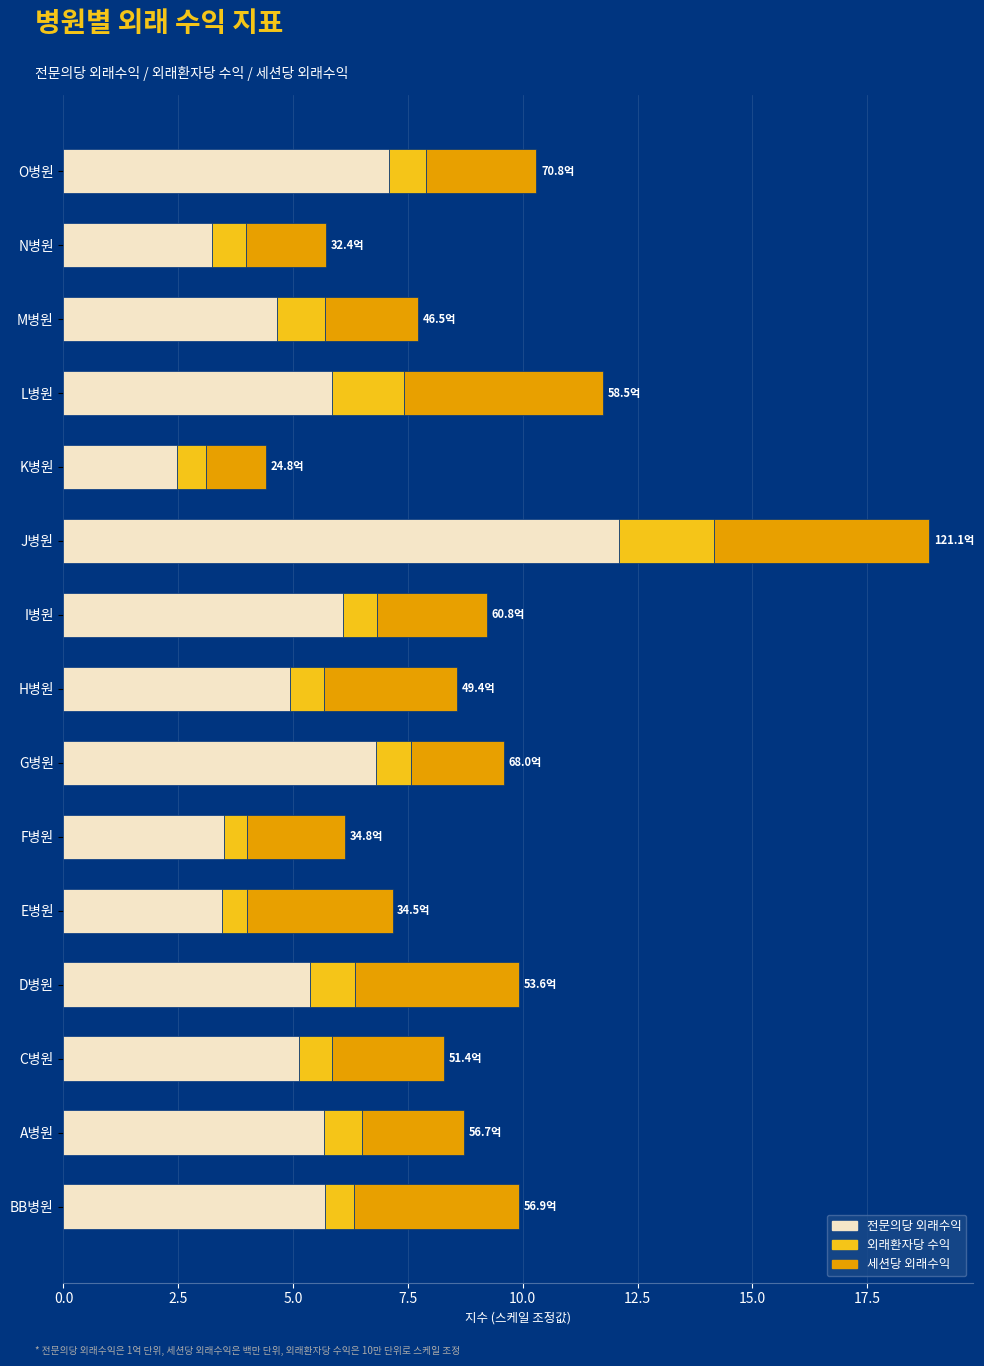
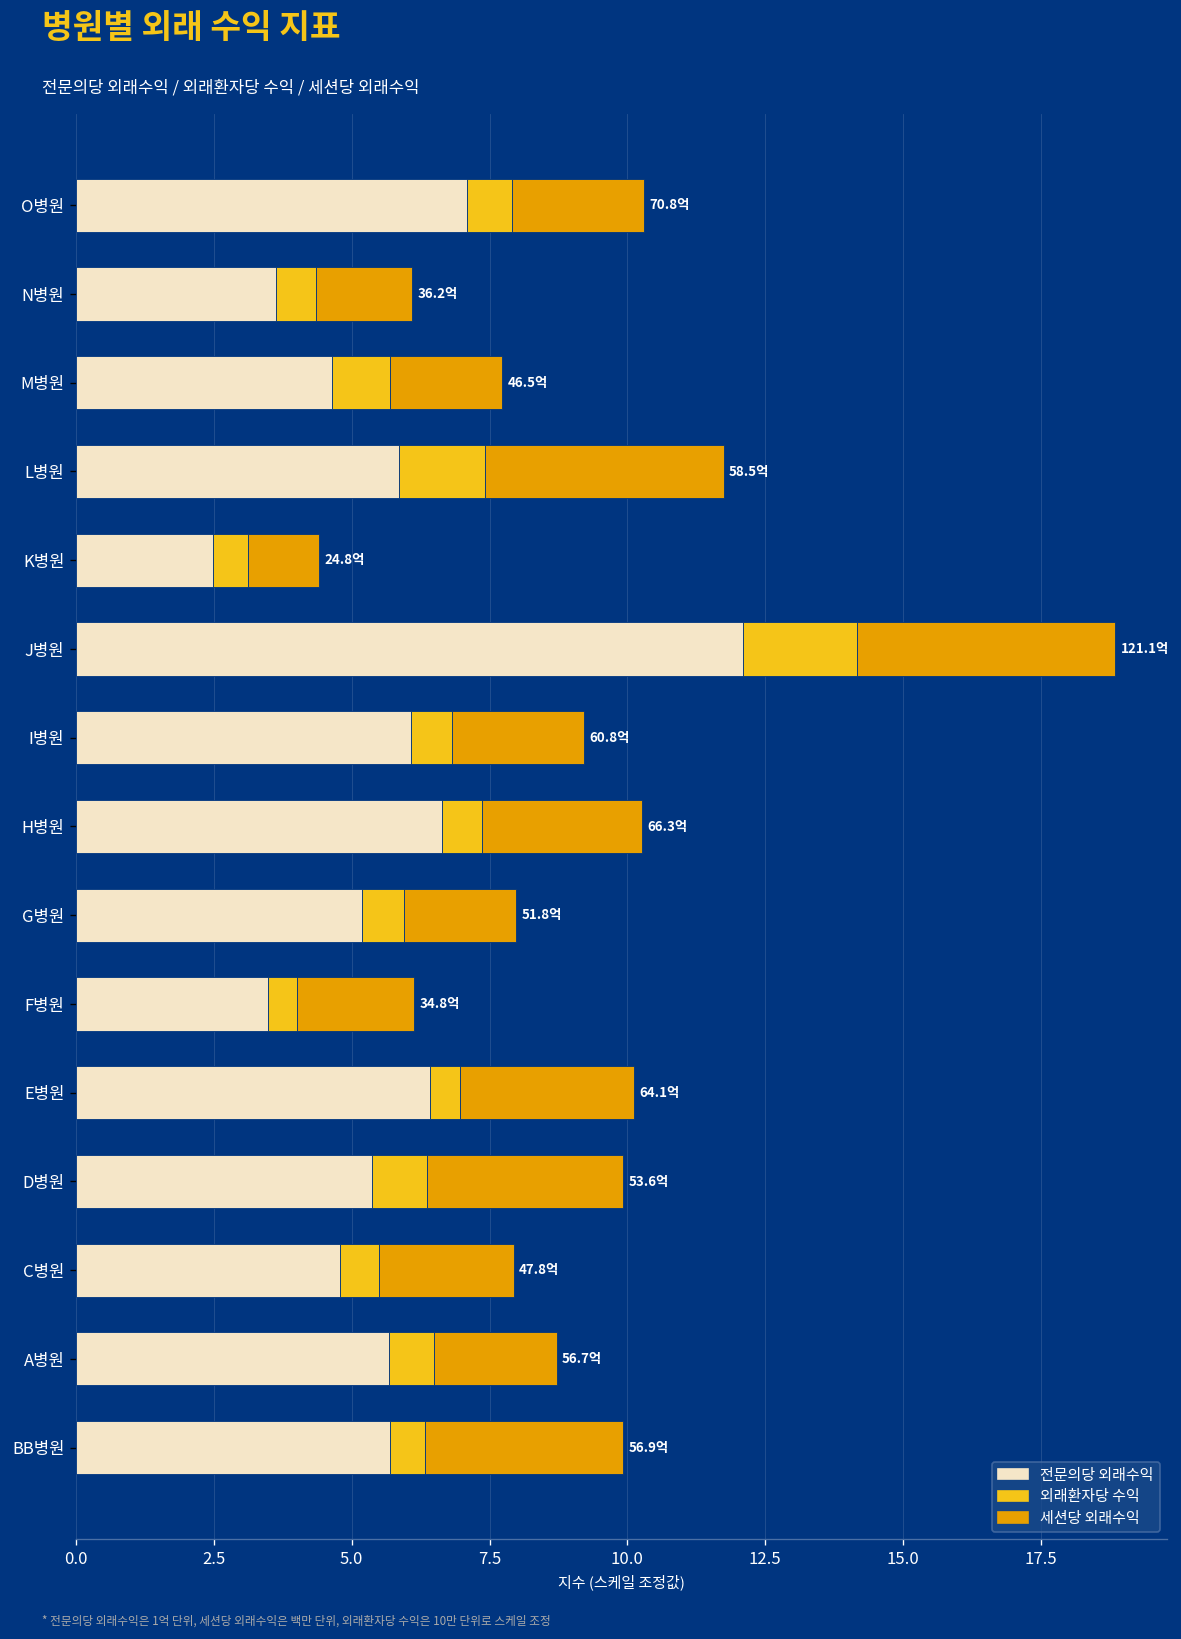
전문의당 외래수익, N병원: 32.4억 -> 36.2억
전문의당 외래수익, H병원: 49.4억 -> 66.3억
전문의당 외래수익, G병원: 68.0억 -> 51.8억
전문의당 외래수익, E병원: 34.5억 -> 64.1억
전문의당 외래수익, C병원: 51.4억 -> 47.8억
